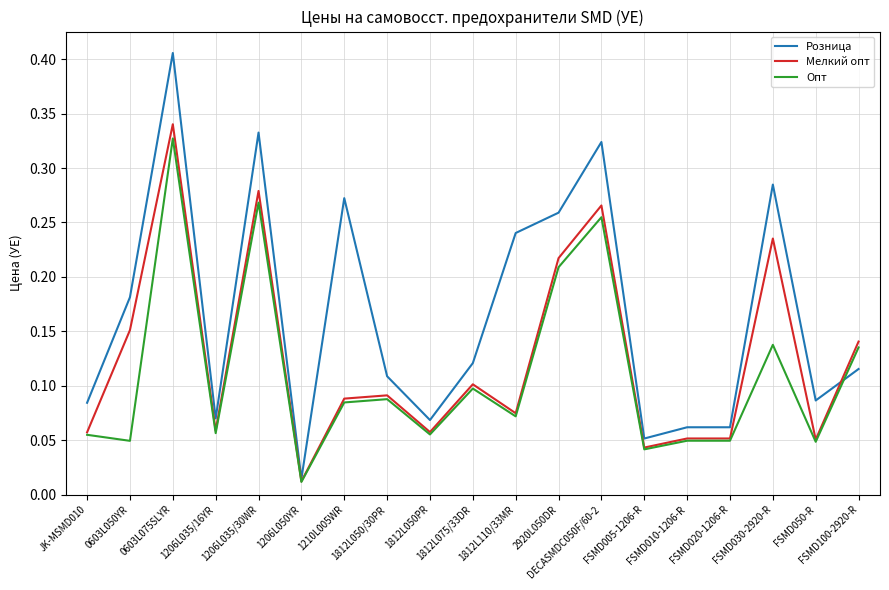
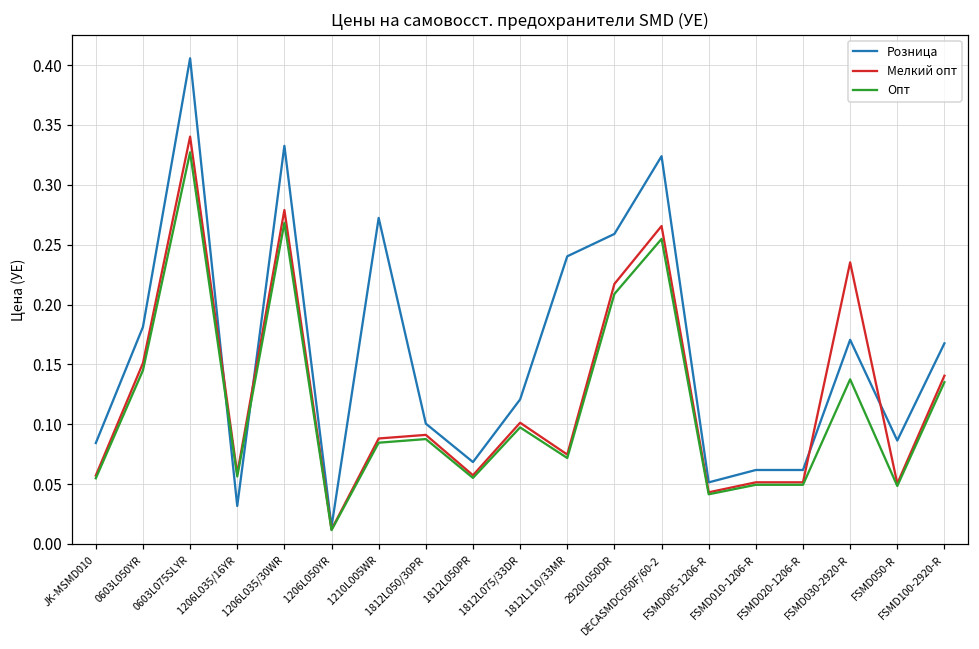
Опт, 0603L050YR: 0.049 -> 0.145
Розница, 1206L035/16YR: 0.070 -> 0.032
Розница, 1812L050/30PR: 0.109 -> 0.101
Розница, FSMD030-2920-R: 0.285 -> 0.171
Розница, FSMD100-2920-R: 0.115 -> 0.168
